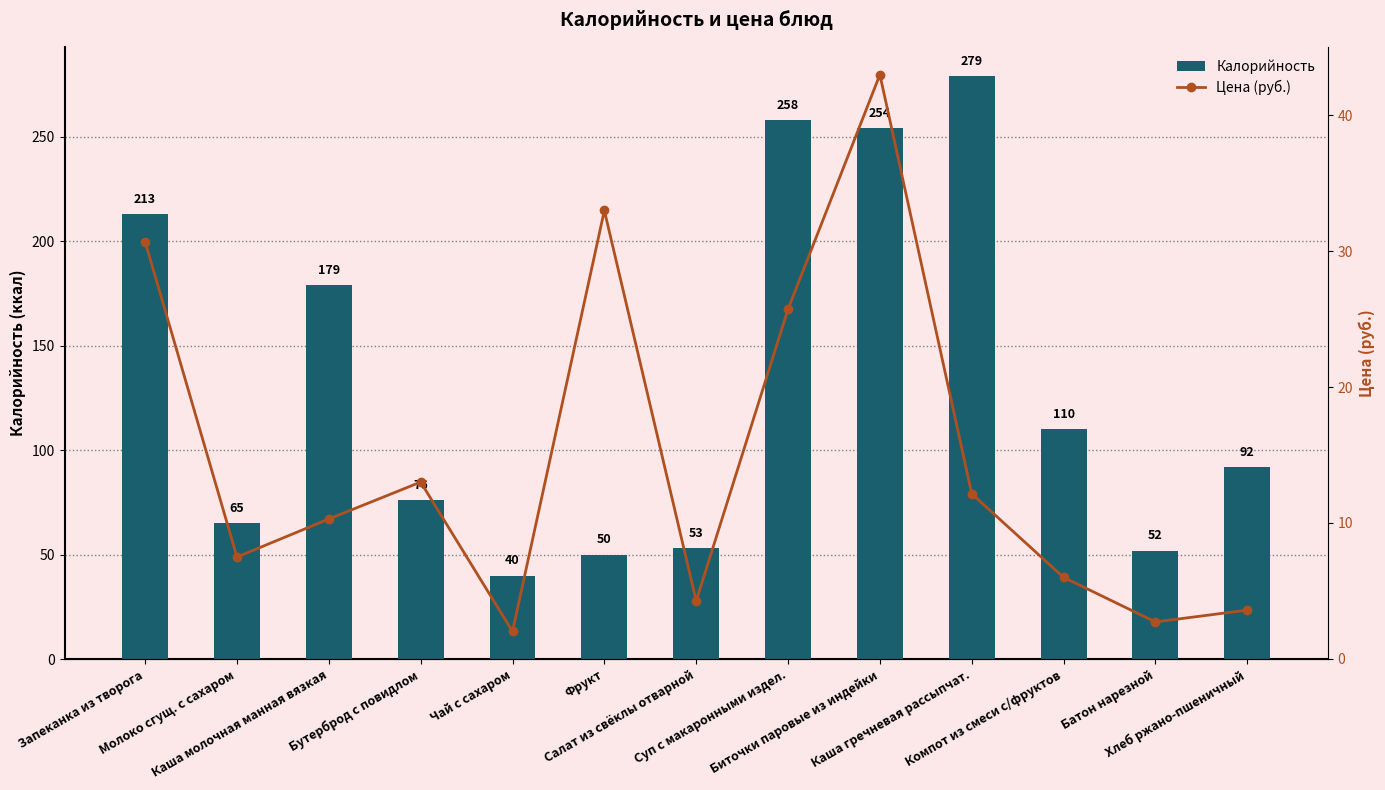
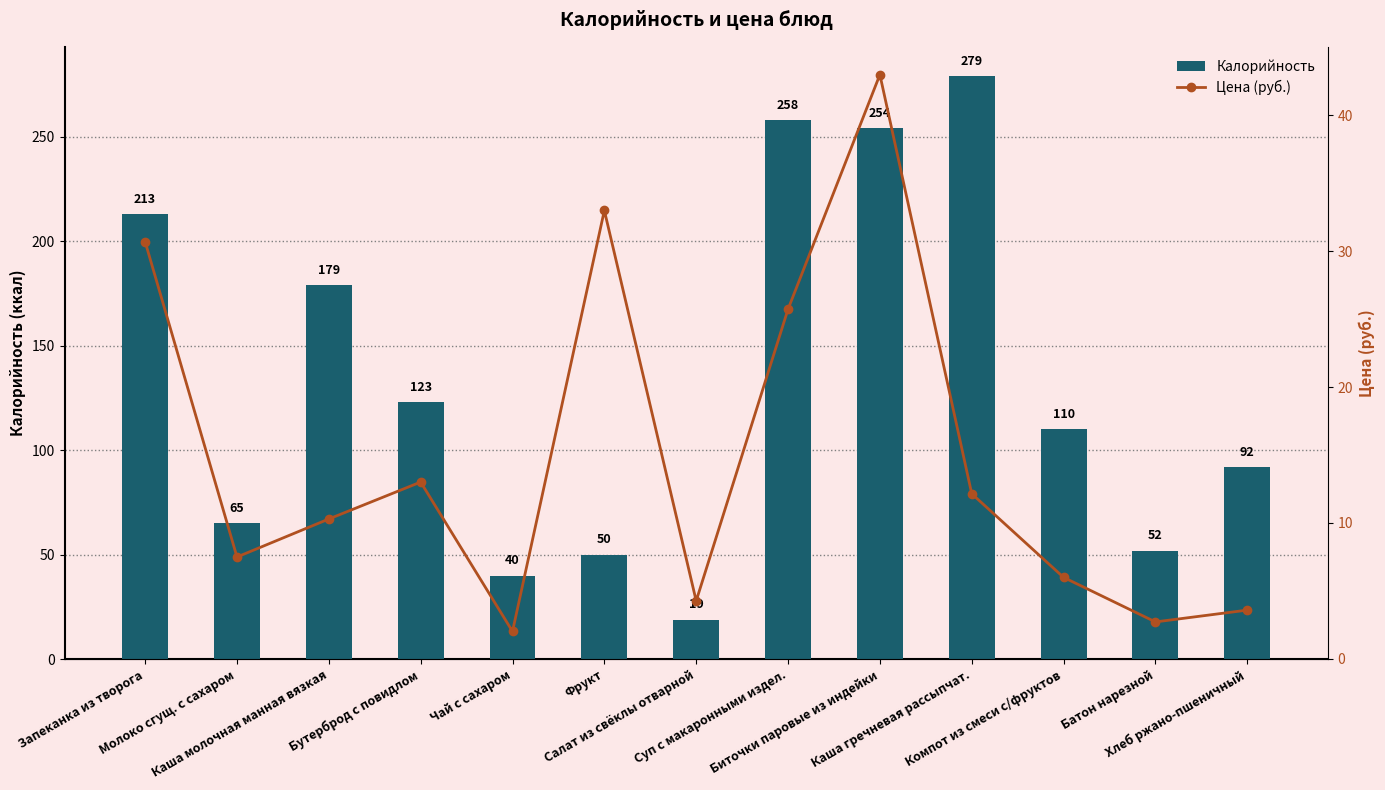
Калорийность, Бутерброд с повидлом: 76 -> 123
Калорийность, Салат из свёклы отварной: 53 -> 19
